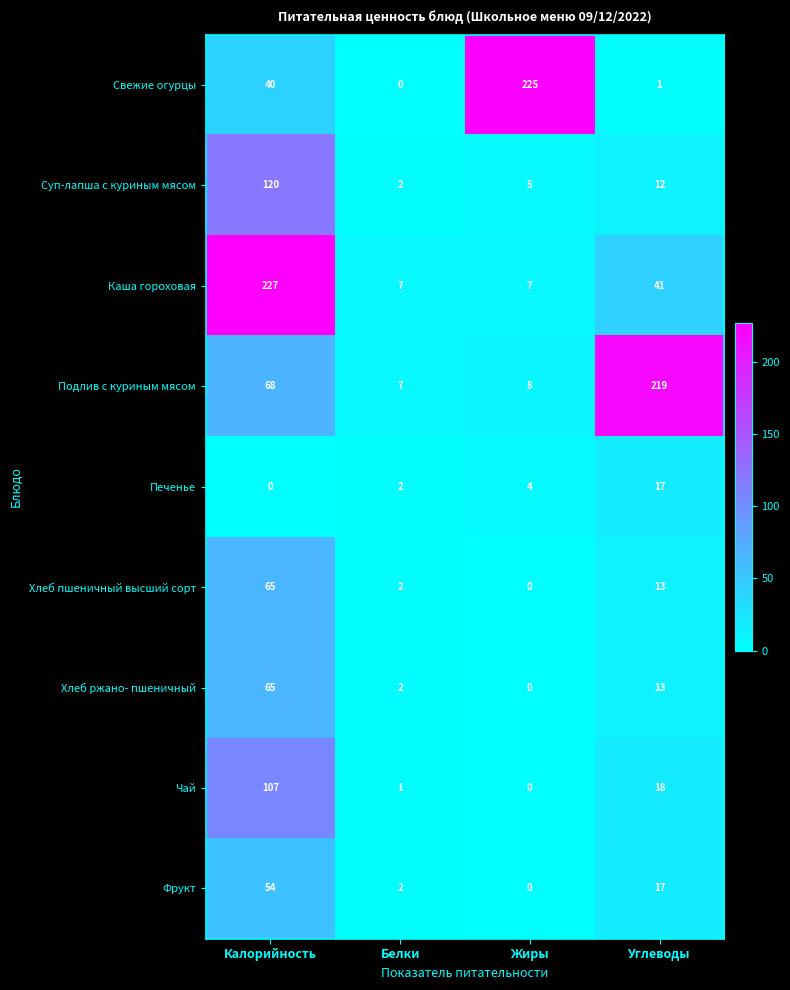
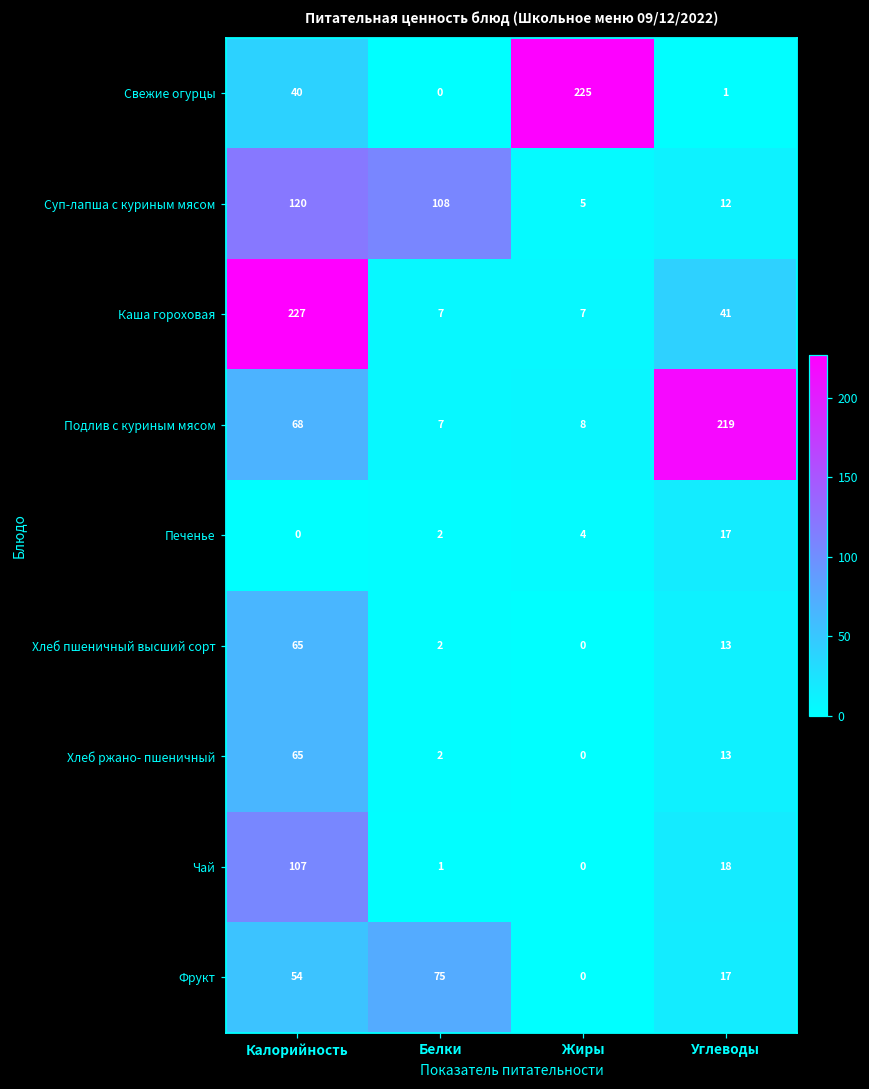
Суп-лапша с куриным мясом, Белки: 2 -> 108
Фрукт, Белки: 2 -> 75
